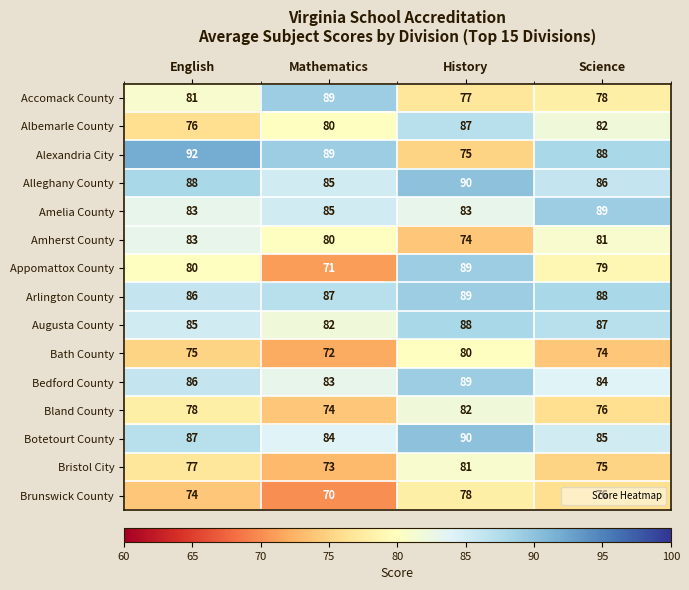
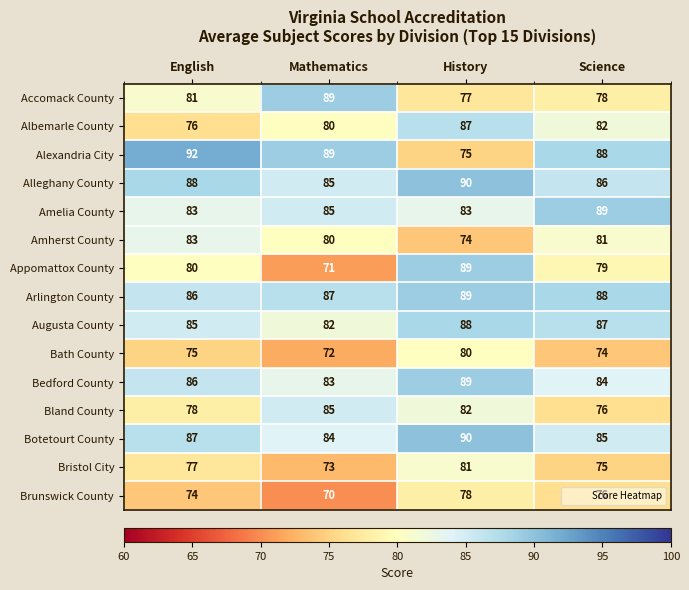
Bland County, Mathematics: 74 -> 85
